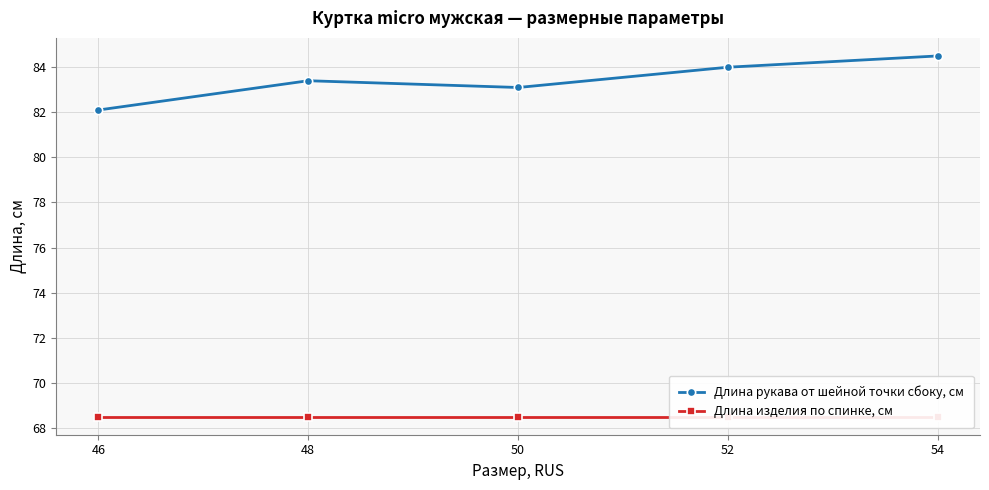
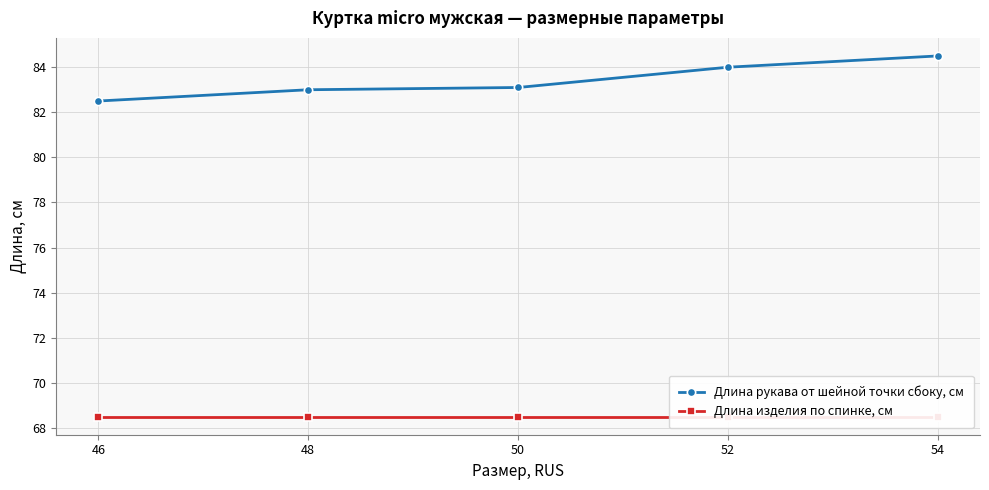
Длина рукава от шейной точки сбоку, см, 46: 82.1 -> 82.5
Длина рукава от шейной точки сбоку, см, 48: 83.4 -> 83.0
